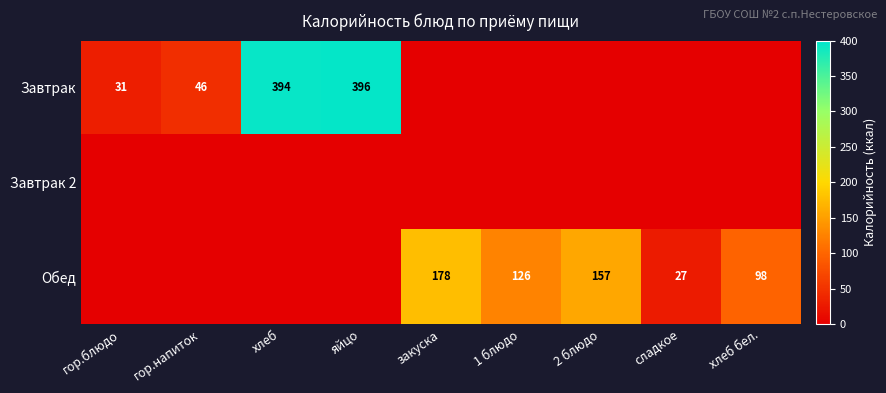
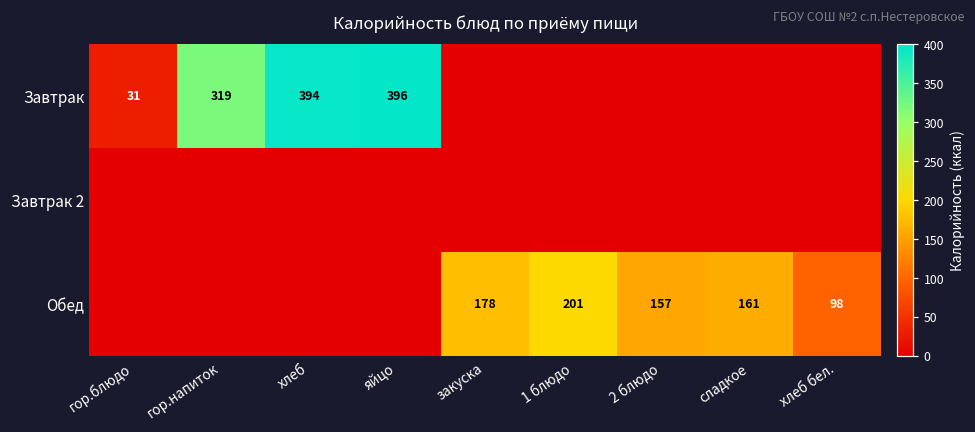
Завтрак, гор.напиток: 46 -> 319
Обед, 1 блюдо: 126 -> 201
Обед, сладкое: 27 -> 161
